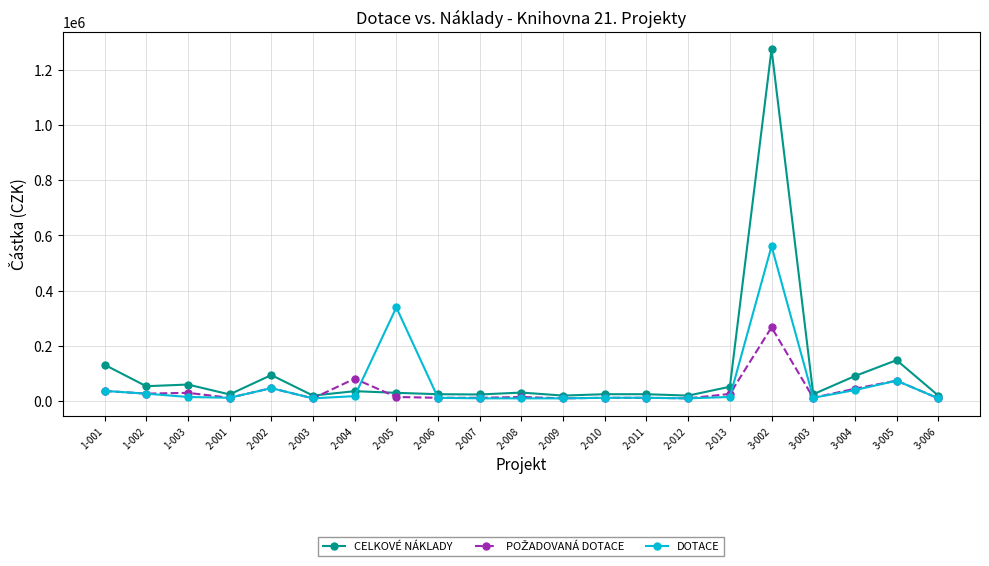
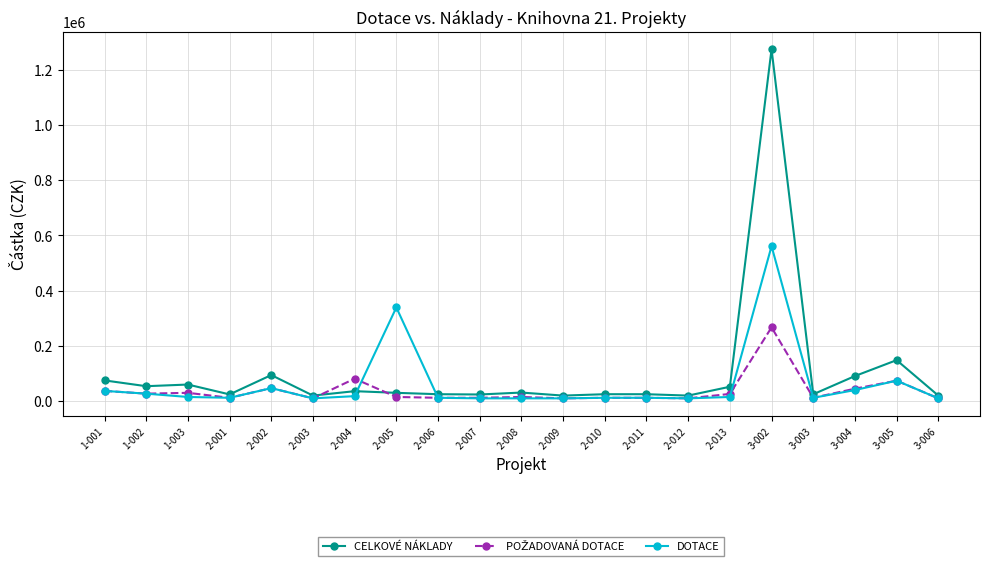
CELKOVÉ NÁKLADY, 1-001: 130000 -> 80000
